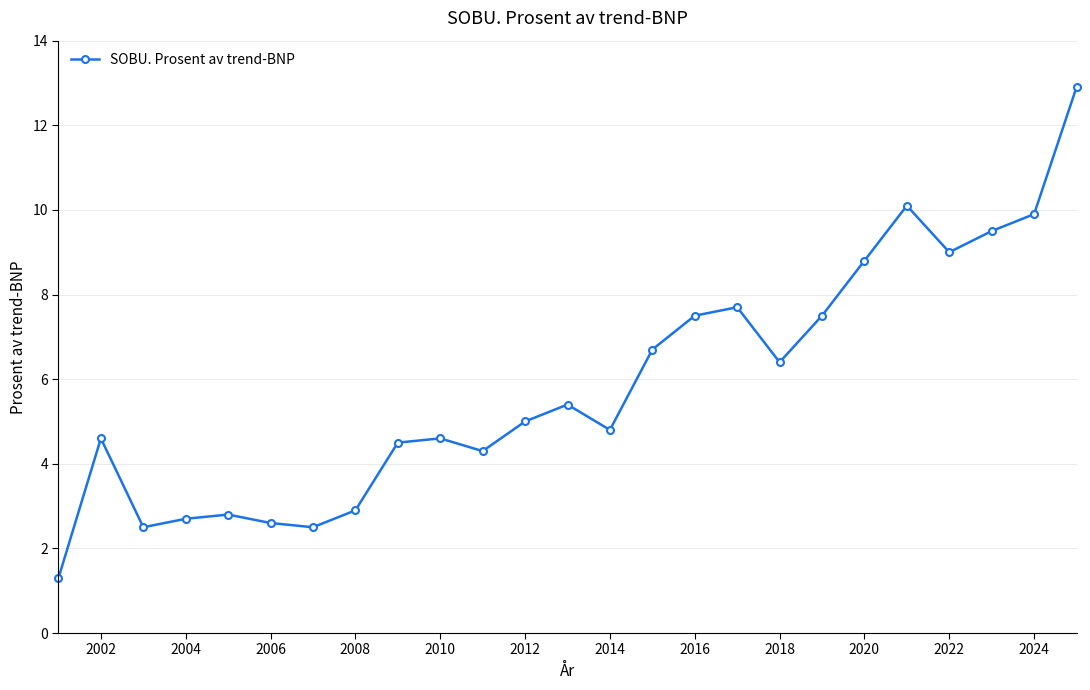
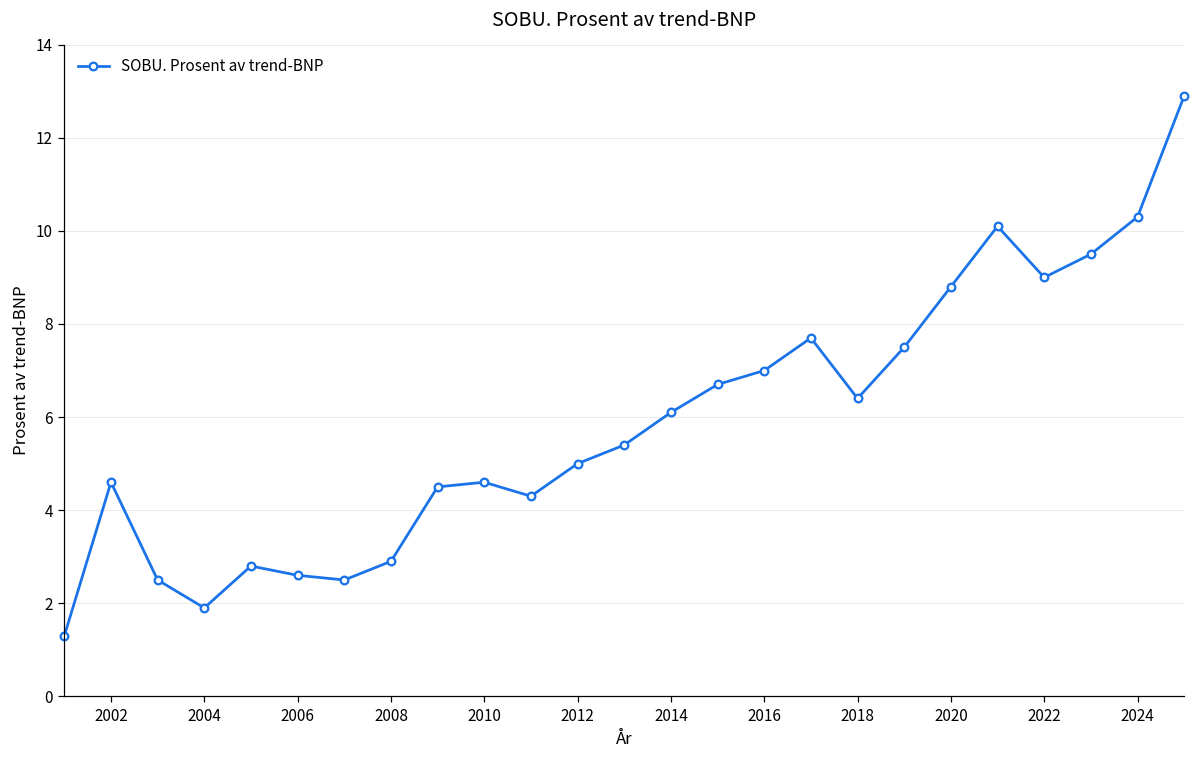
2004: 2.7 -> 1.9
2014: 4.8 -> 6.1
2016: 7.5 -> 7.0
2024: 9.9 -> 10.3
